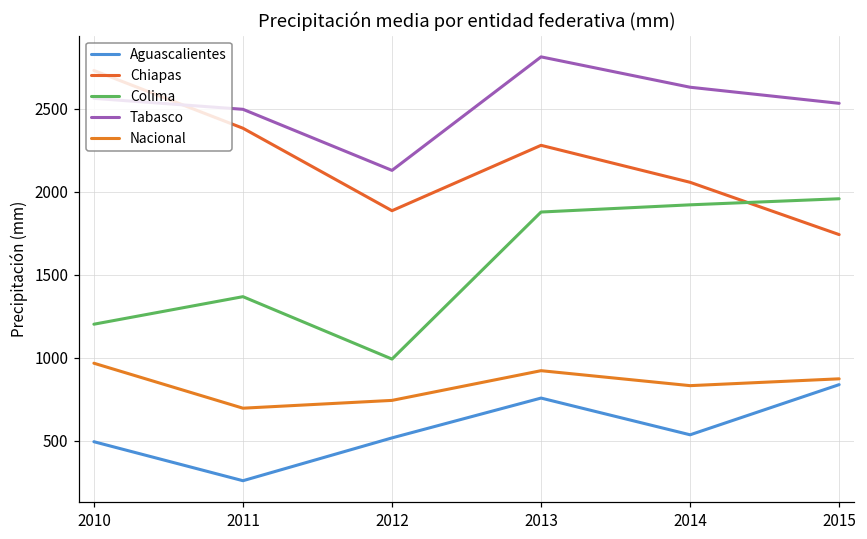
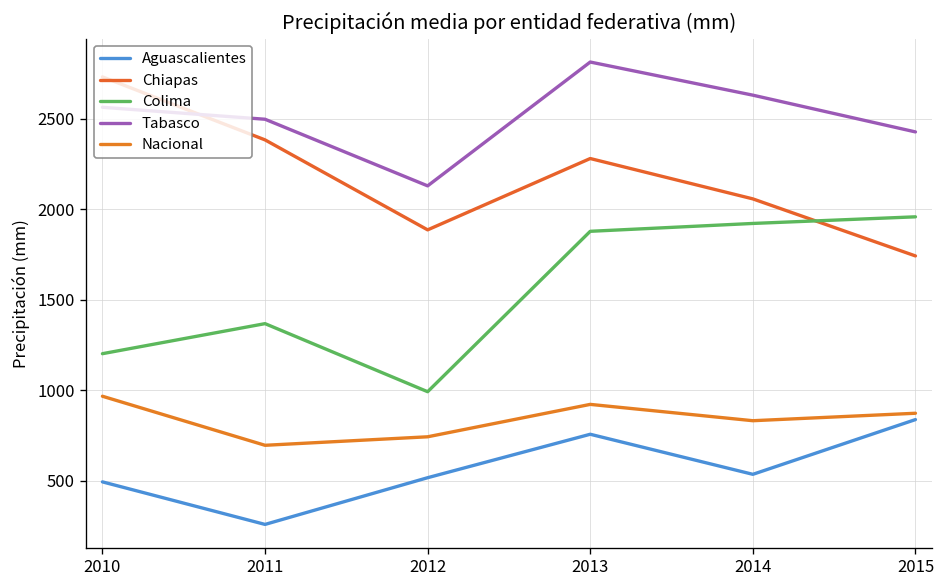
Tabasco, 2015: 2530 -> 2430
